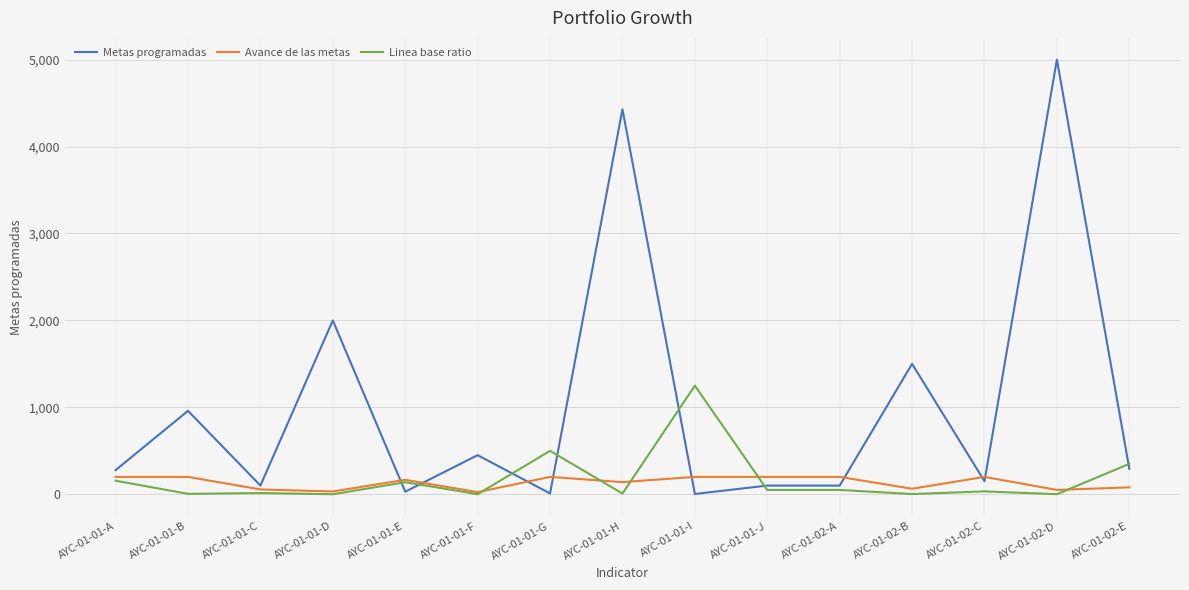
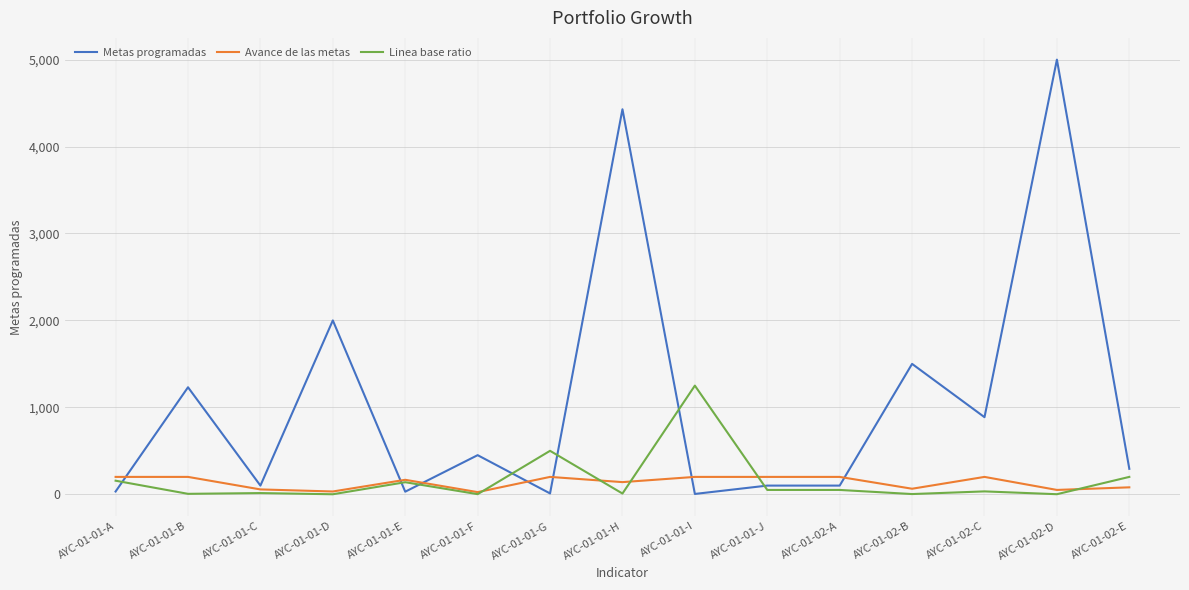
Metas programadas, AYC-01-01-A: 300 -> 0
Metas programadas, AYC-01-01-B: 1,000 -> 1,200
Metas programadas, AYC-01-02-C: 200 -> 900
Linea base ratio, AYC-01-02-E: 400 -> 200
